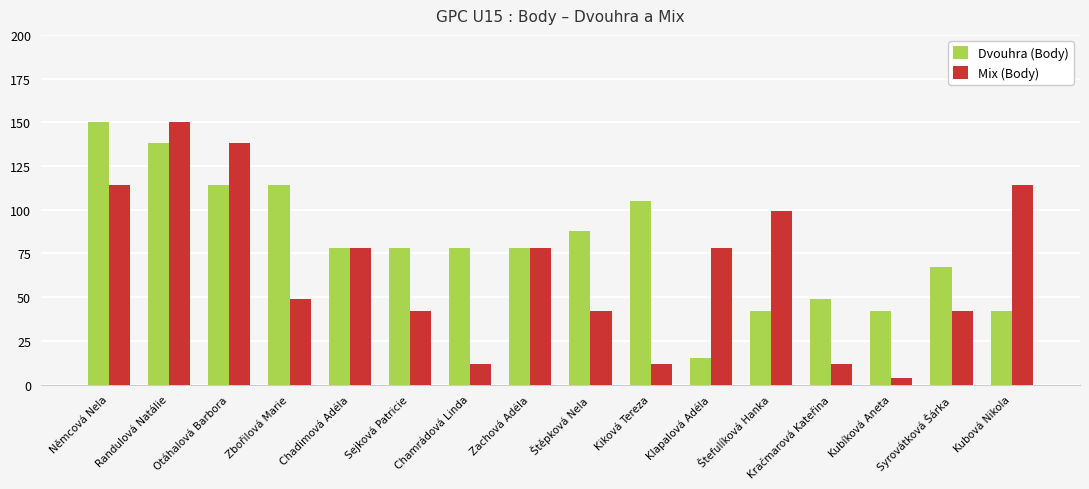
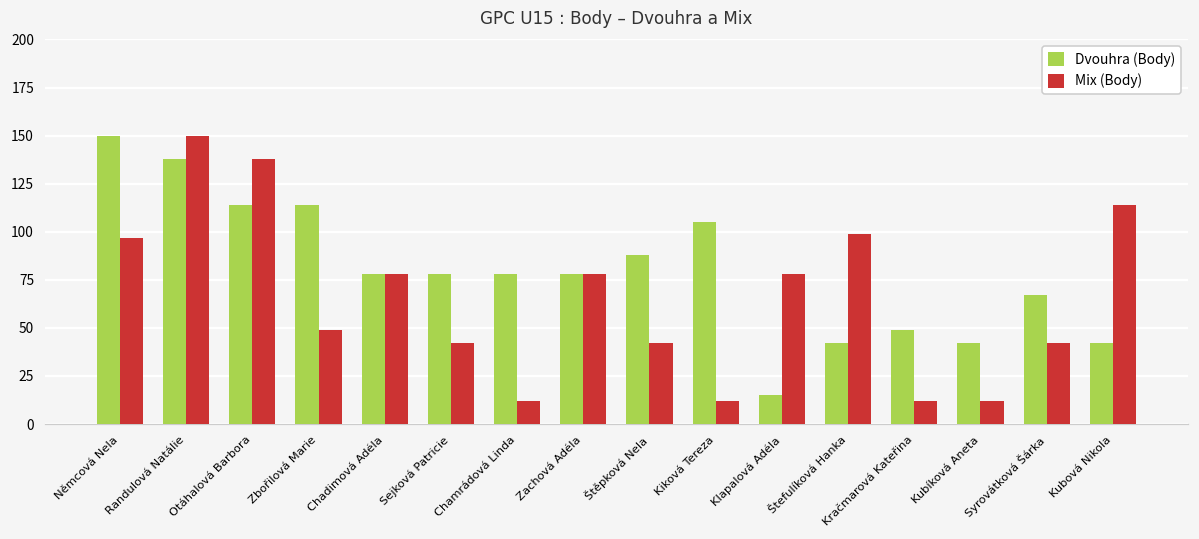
Mix (Body), Němcová Nela: 114 -> 97
Mix (Body), Kubíková Aneta: 4 -> 12
